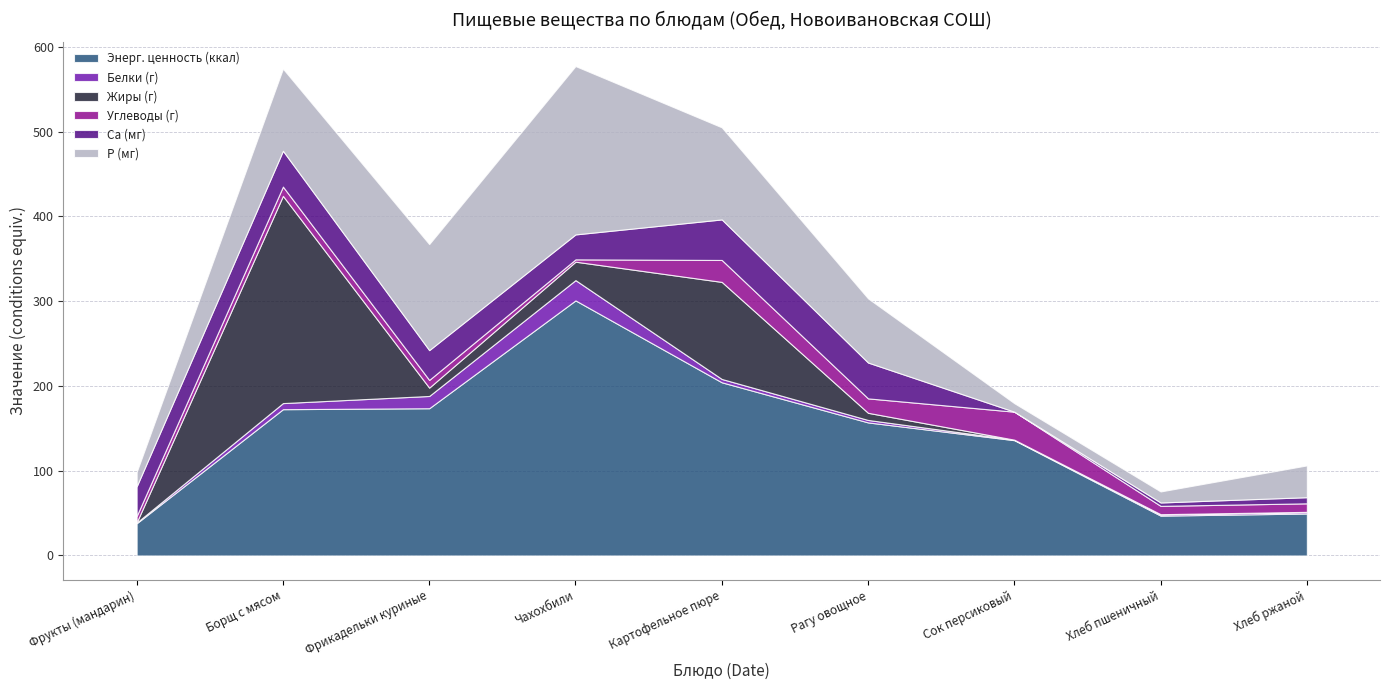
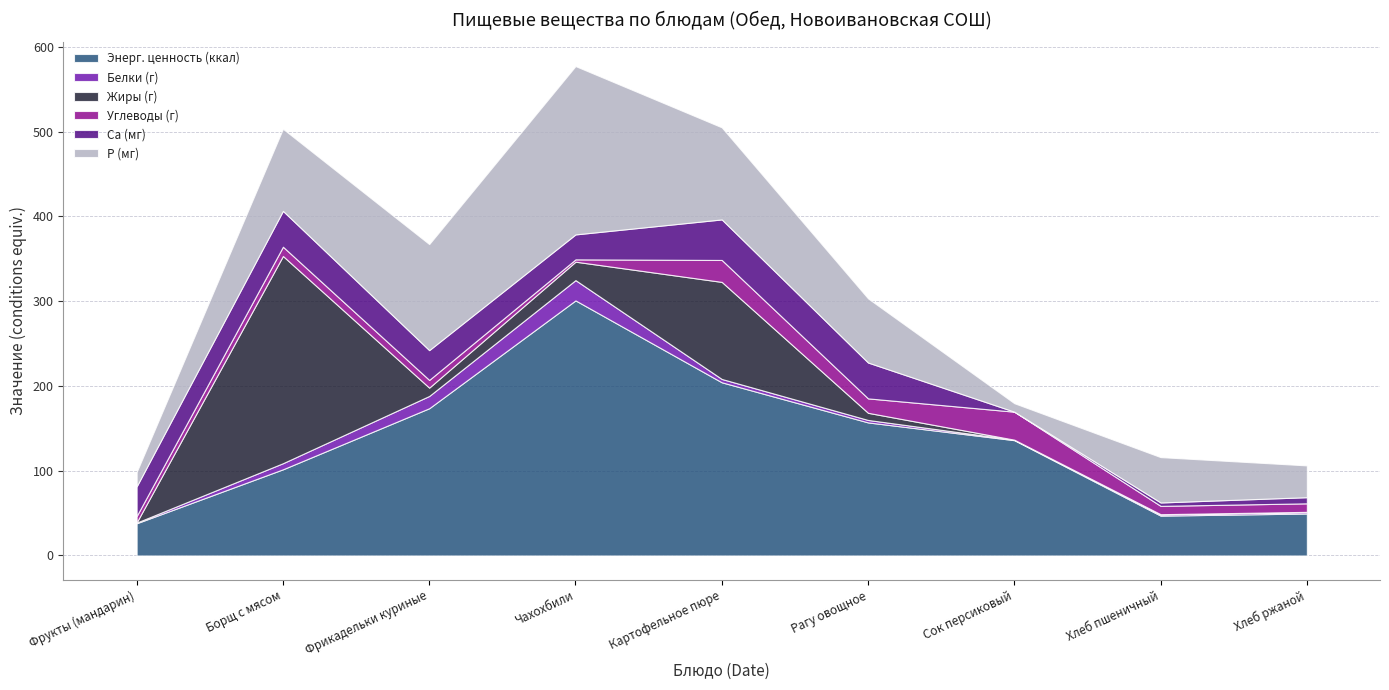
Энерг. ценность (ккал), Борщ с мясом: 170 -> 100
P (мг), Хлеб пшеничный: 10 -> 50
